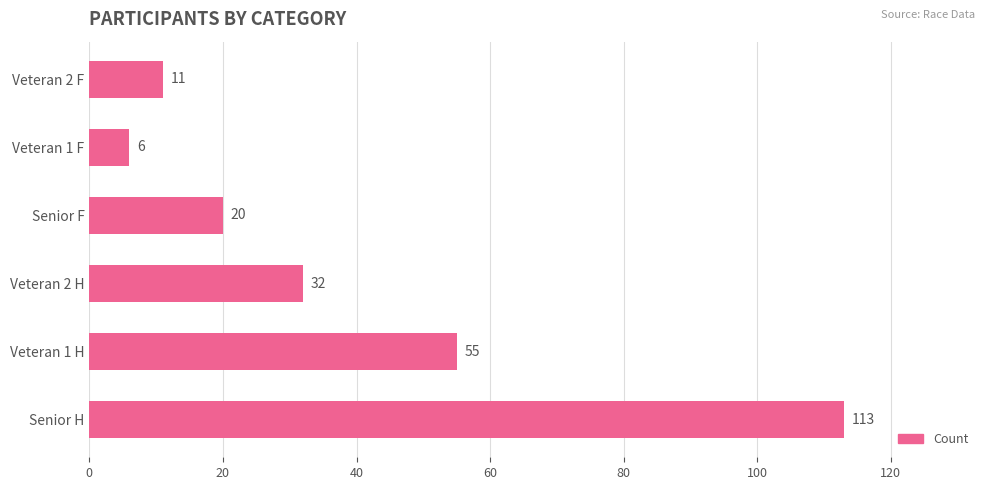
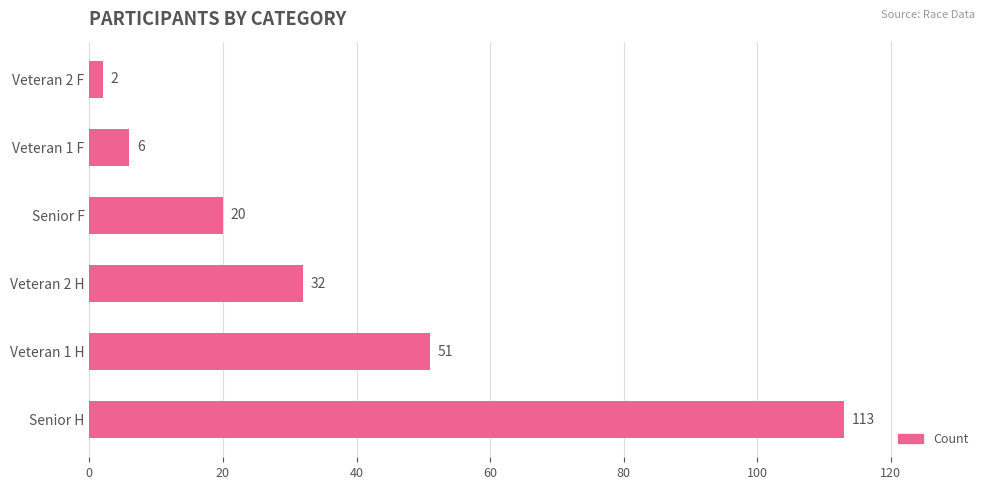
Veteran 2 F: 11 -> 2
Veteran 1 H: 55 -> 51
